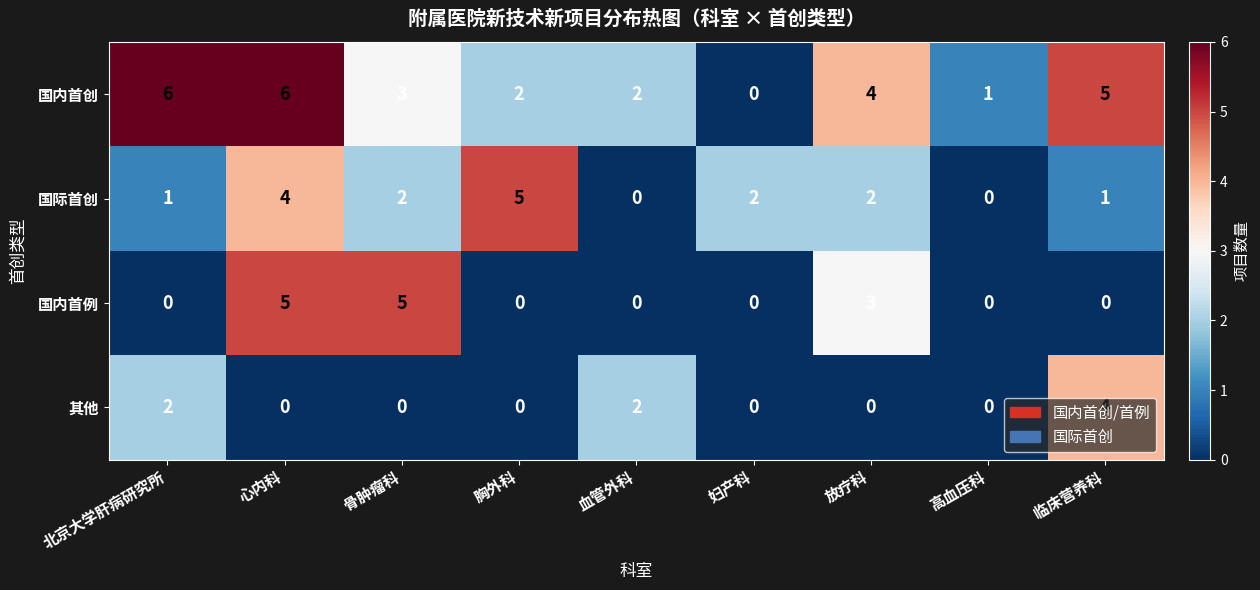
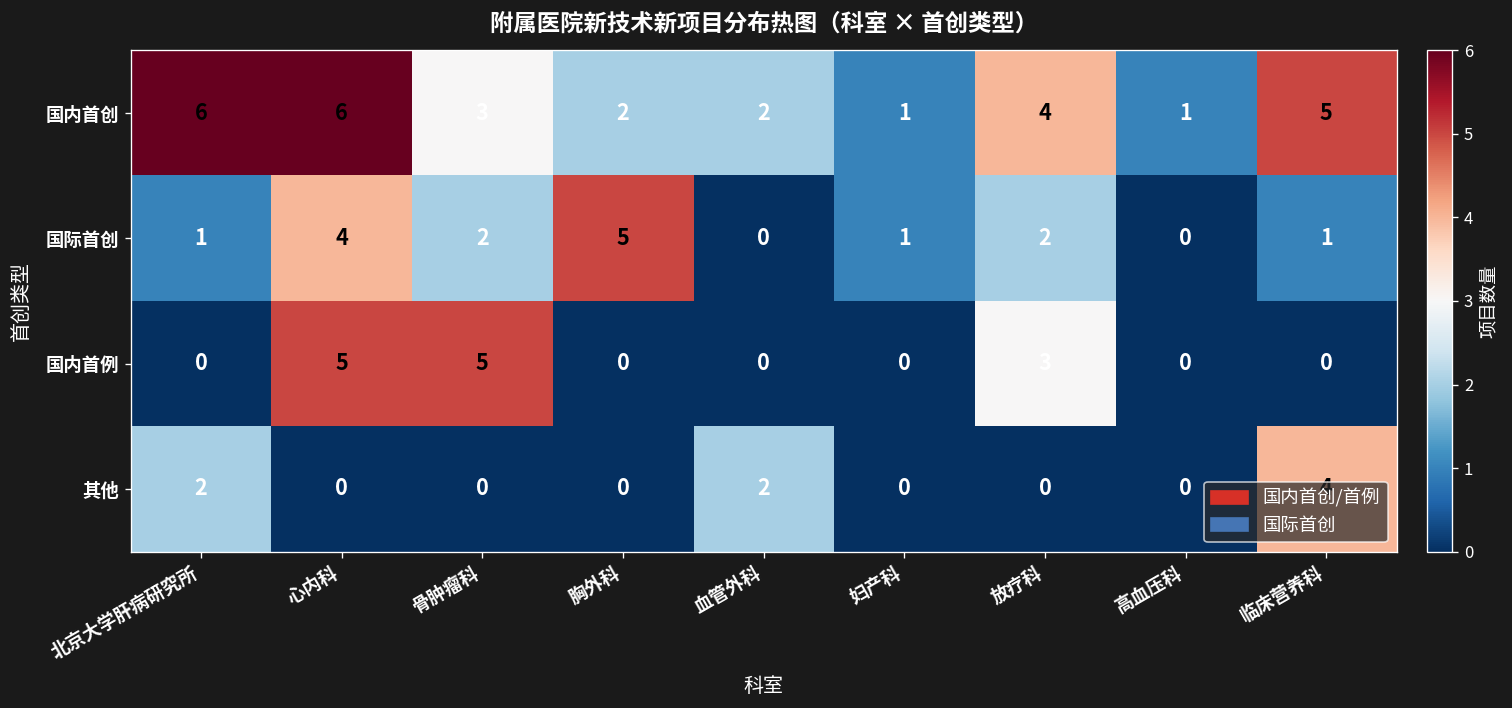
国内首创, 妇产科: 0 -> 1
国际首创, 妇产科: 2 -> 1
